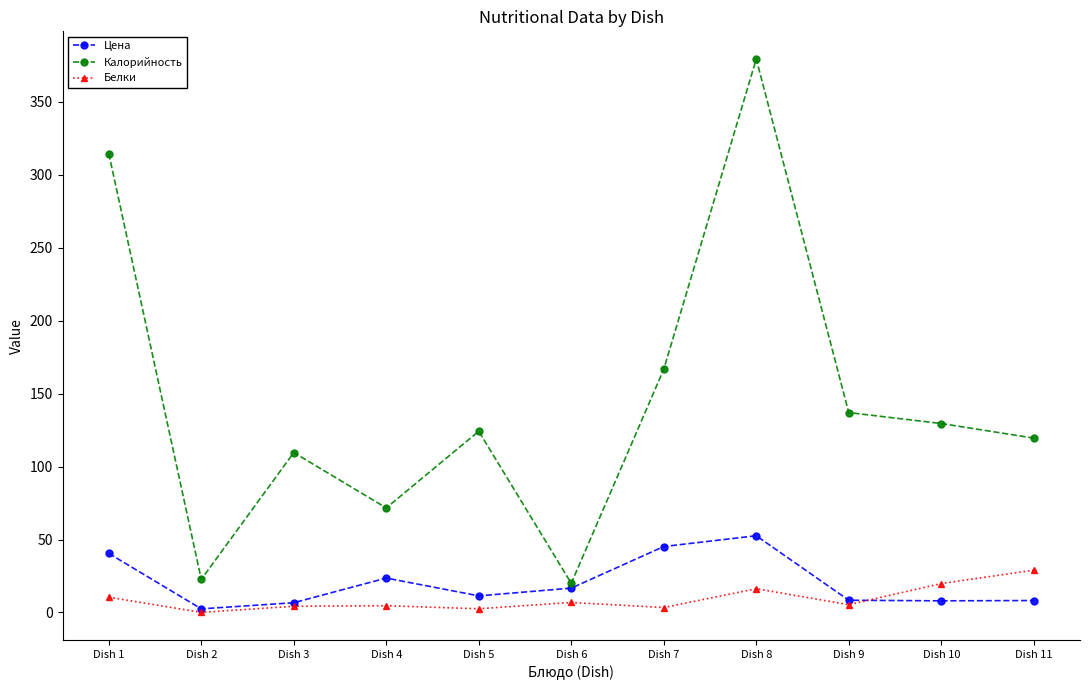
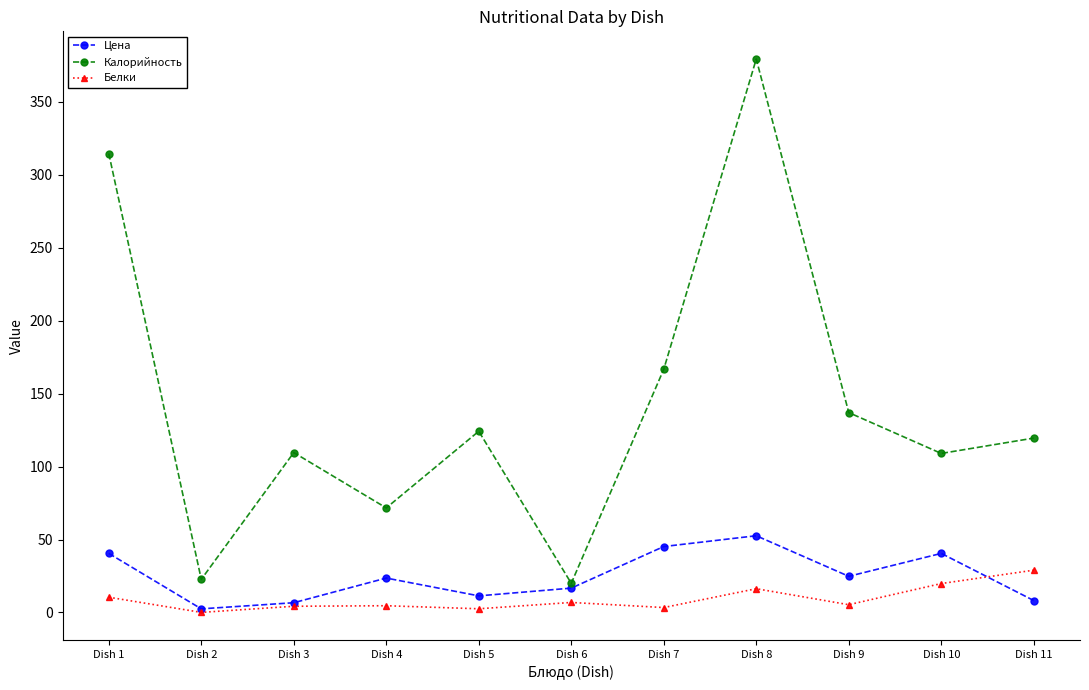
Цена, Dish 9: 8 -> 25
Цена, Dish 10: 8 -> 41
Калорийность, Dish 10: 130 -> 109
